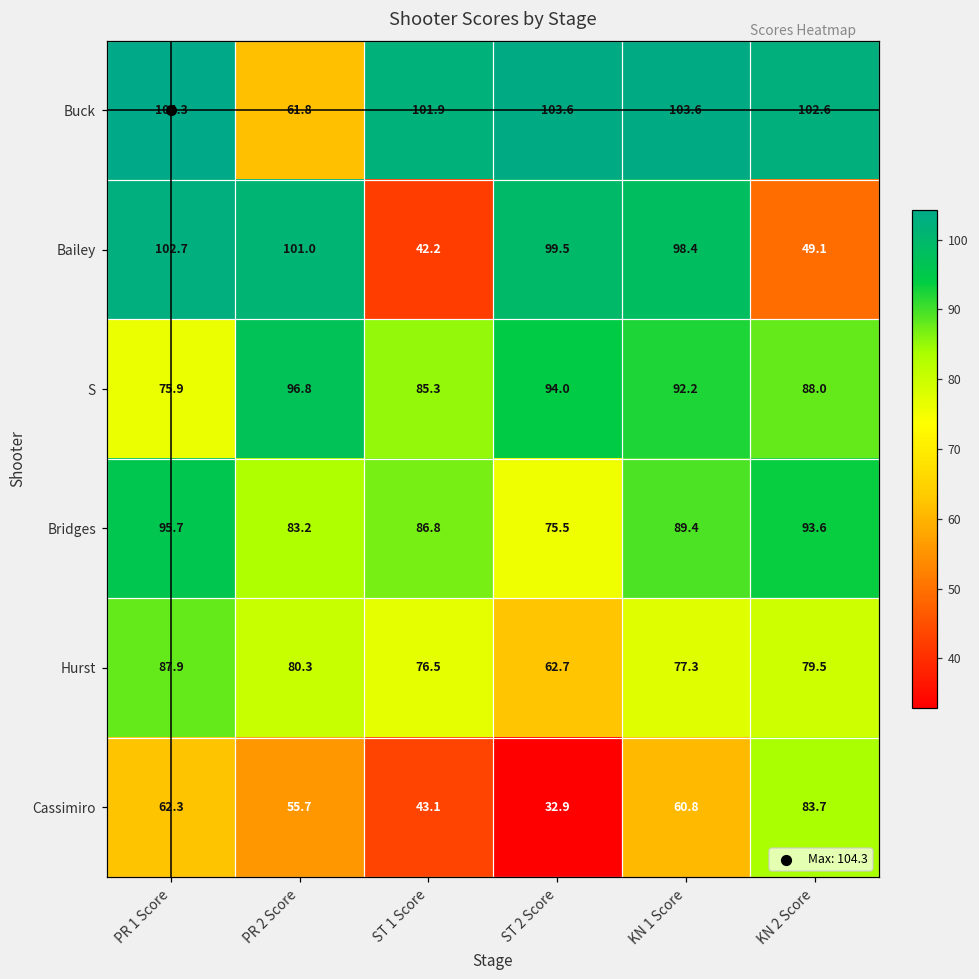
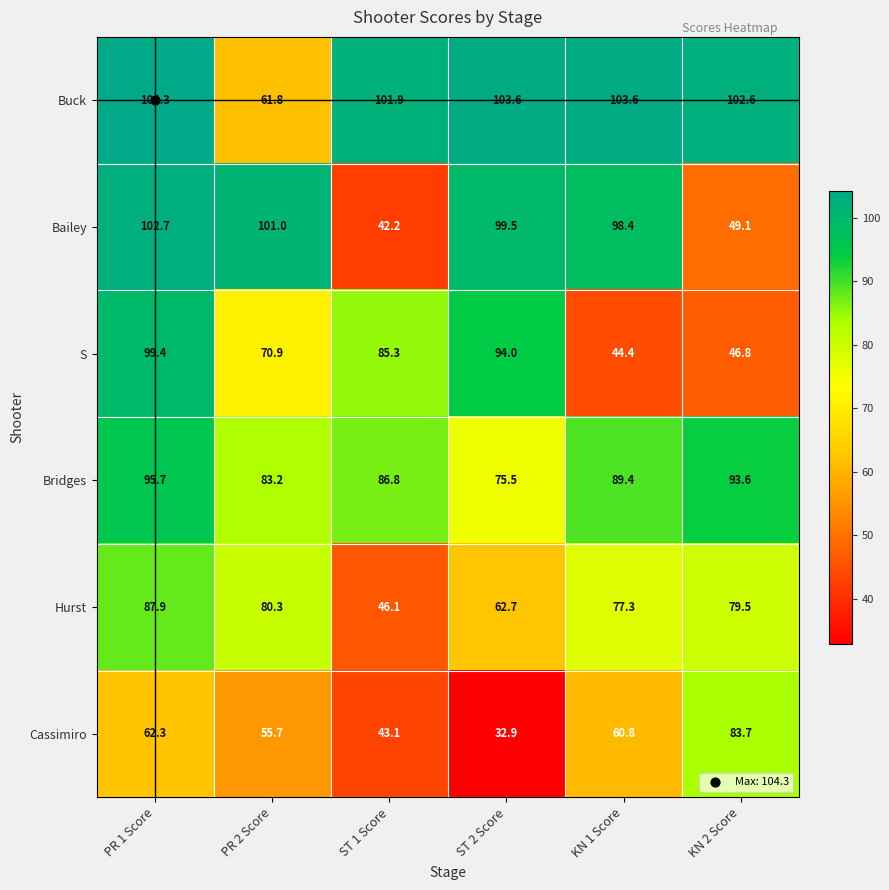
S, PR 1 Score: 75.9 -> 99.4
S, PR 2 Score: 96.8 -> 70.9
S, KN 1 Score: 92.2 -> 44.4
S, KN 2 Score: 88.0 -> 46.8
Hurst, ST 1 Score: 76.5 -> 46.1
